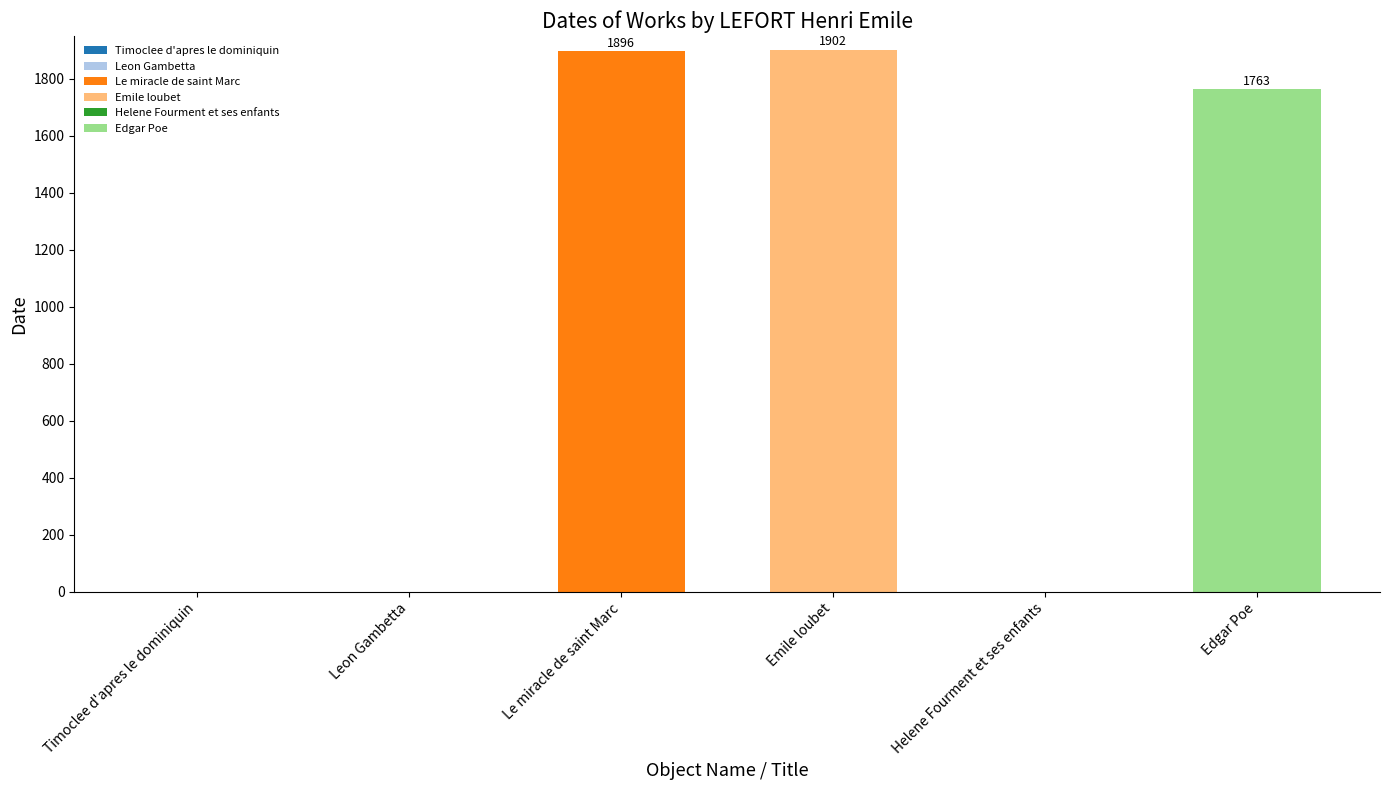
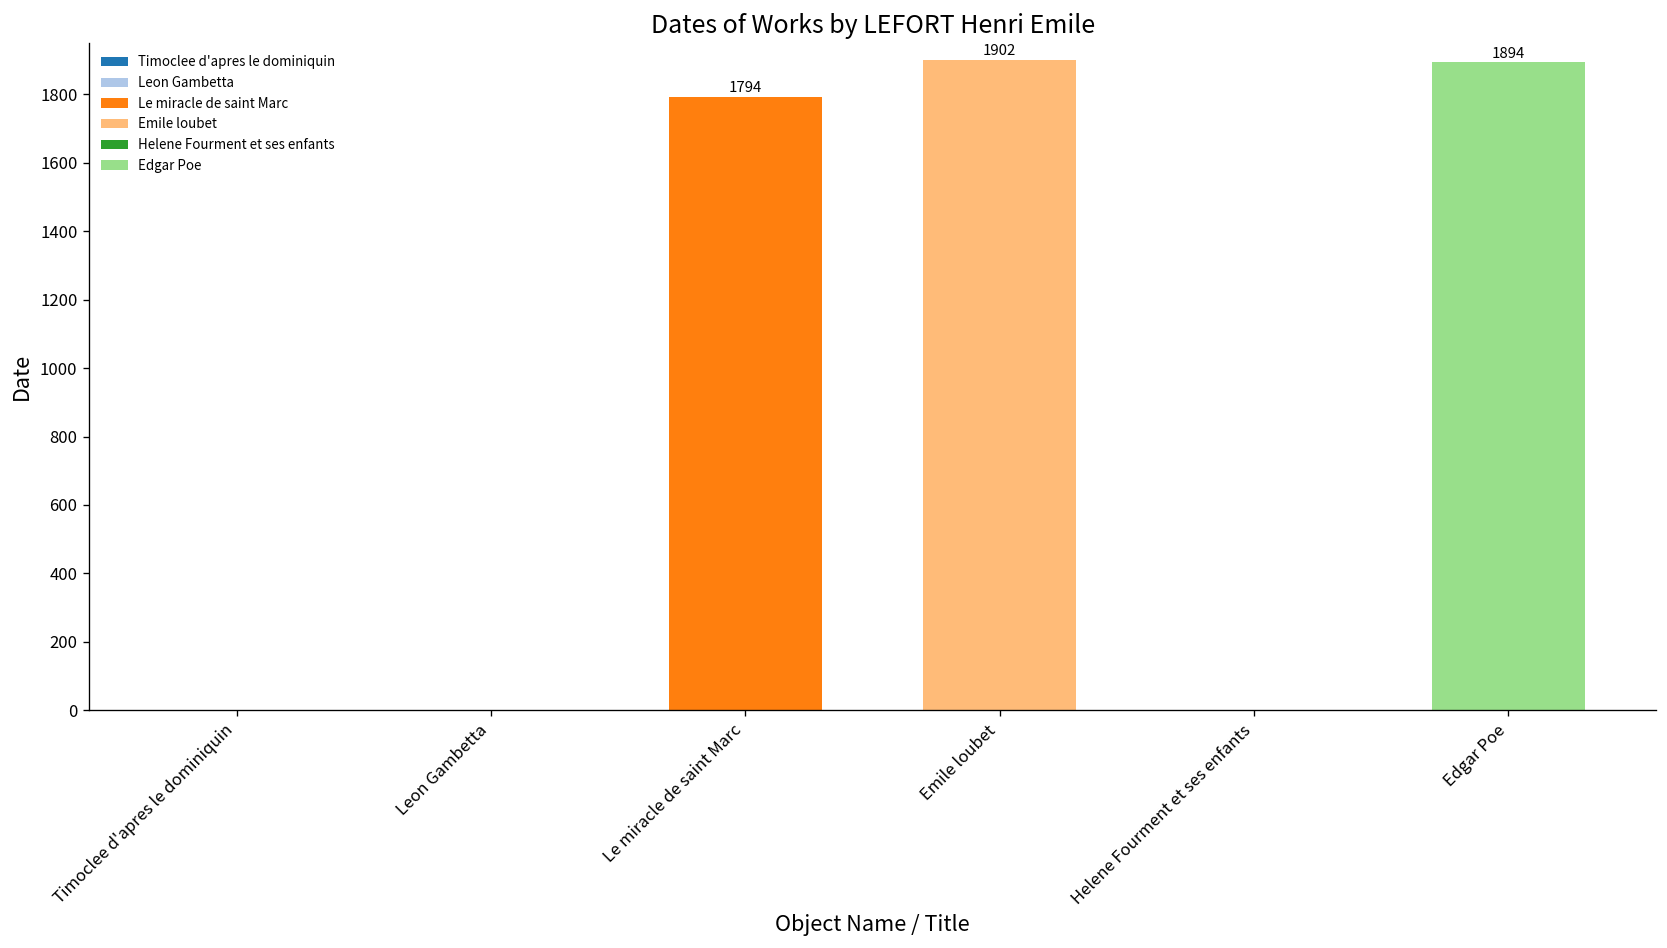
Le miracle de saint Marc: 1896 -> 1794
Edgar Poe: 1763 -> 1894
